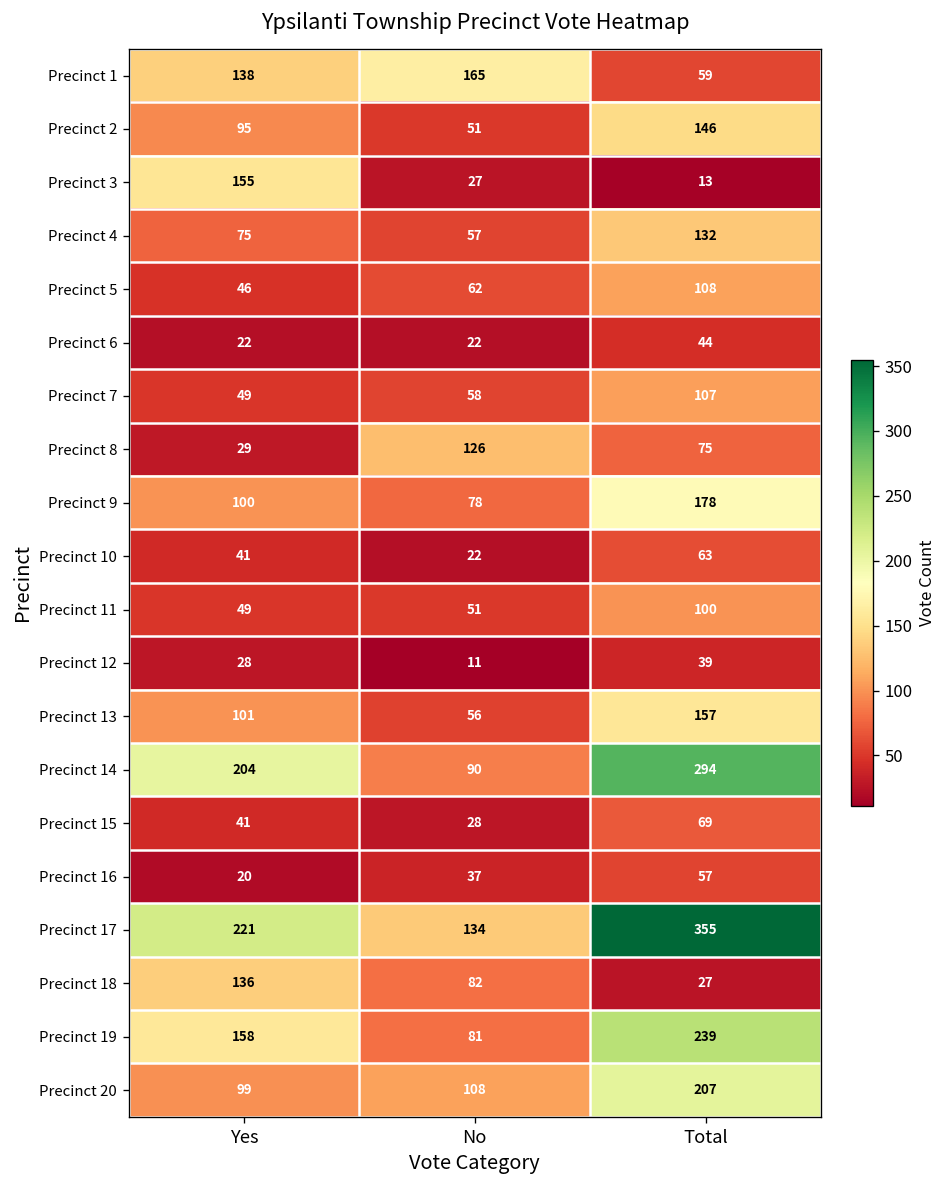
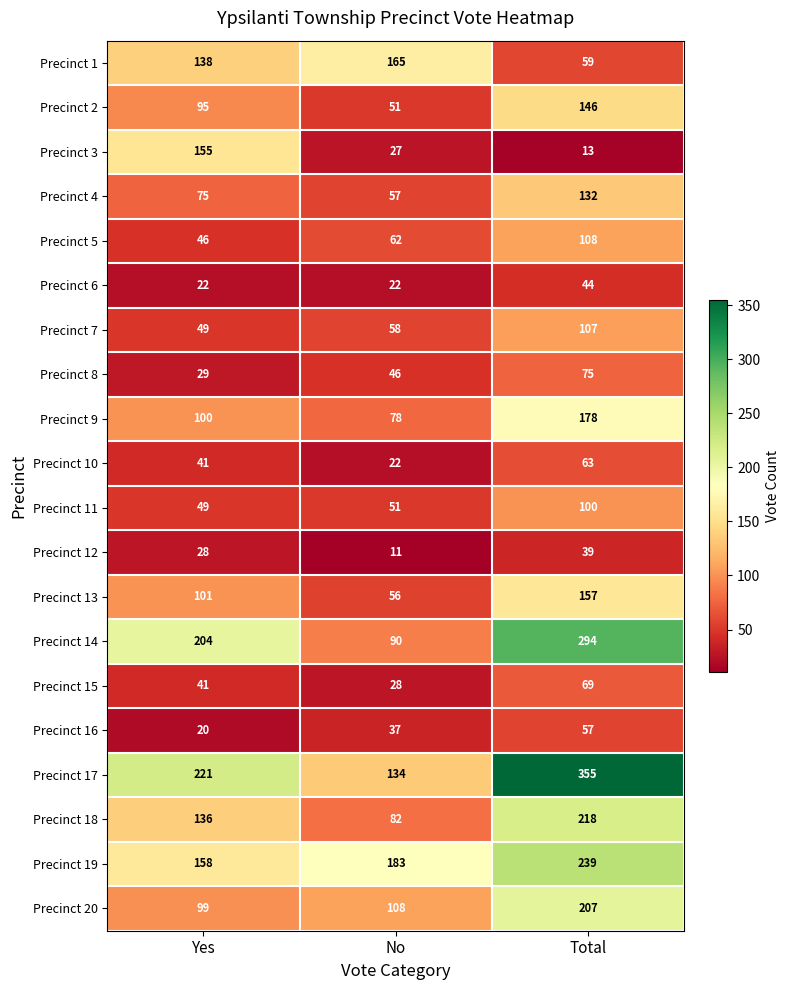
Precinct 8, No: 126 -> 46
Precinct 18, Total: 27 -> 218
Precinct 19, No: 81 -> 183
